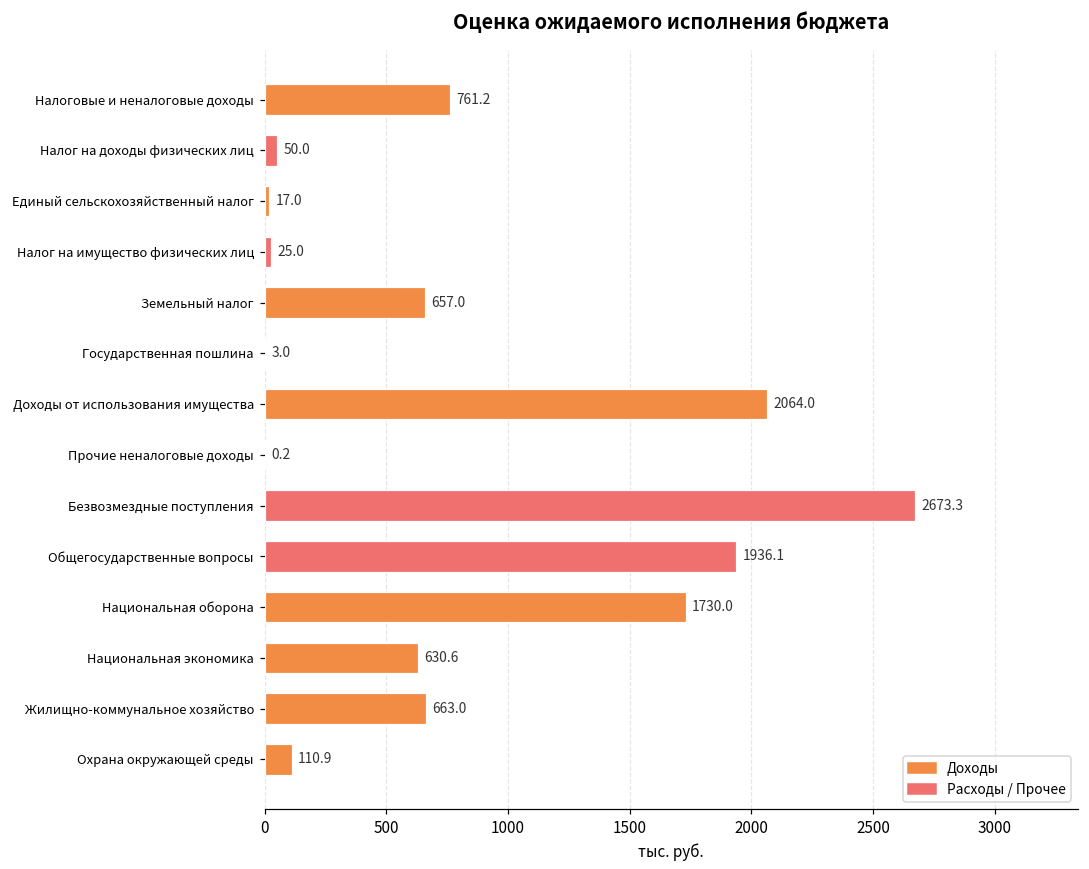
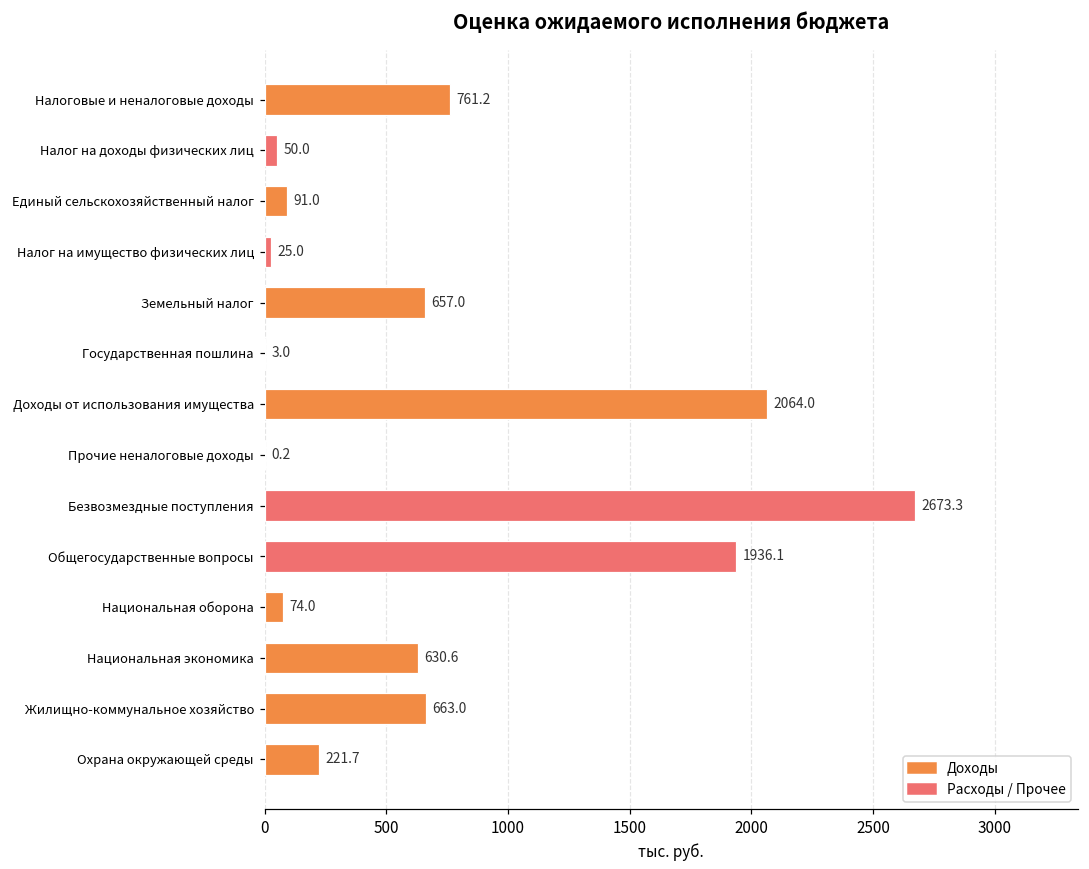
Единый сельскохозяйственный налог: 17.0 -> 91.0
Национальная оборона: 1730.0 -> 74.0
Охрана окружающей среды: 110.9 -> 221.7
